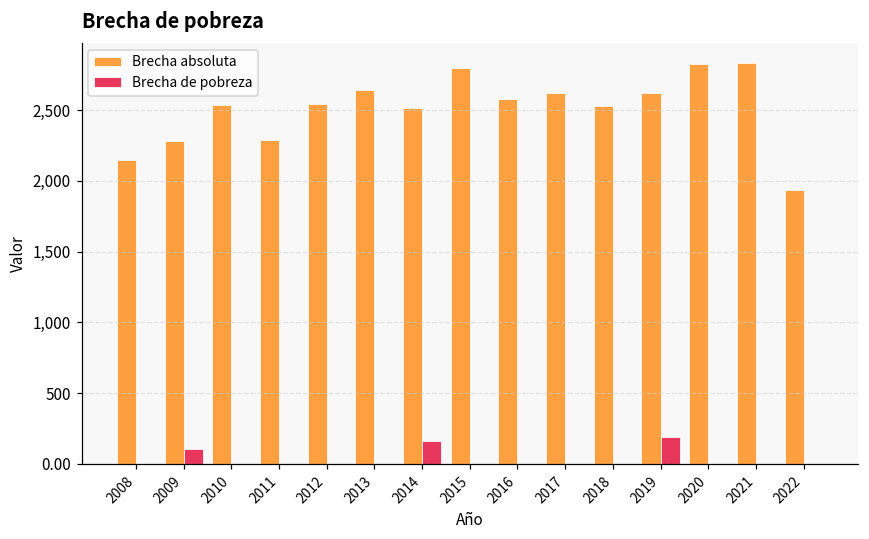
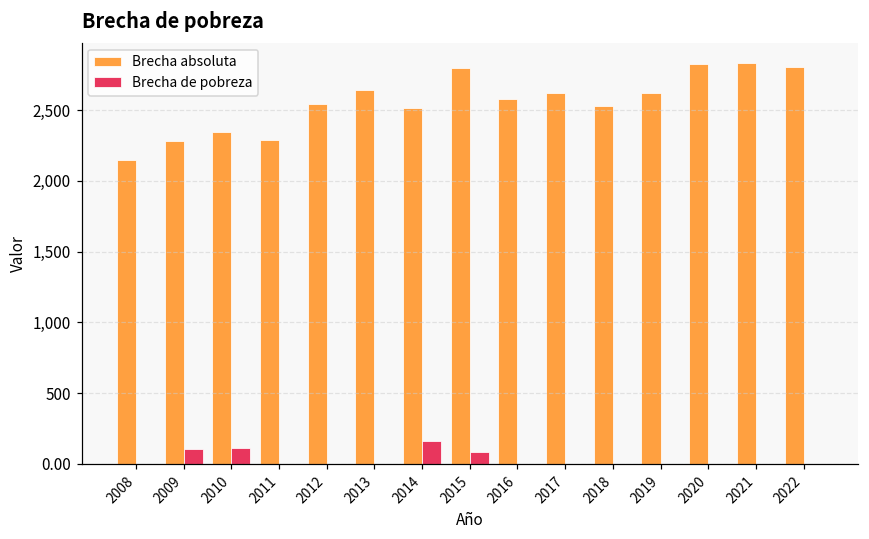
Brecha absoluta, 2010: 2,530 -> 2,340
Brecha de pobreza, 2010: 0 -> 110
Brecha de pobreza, 2015: 0 -> 90
Brecha de pobreza, 2019: 190 -> 0
Brecha absoluta, 2022: 1,930 -> 2,800
